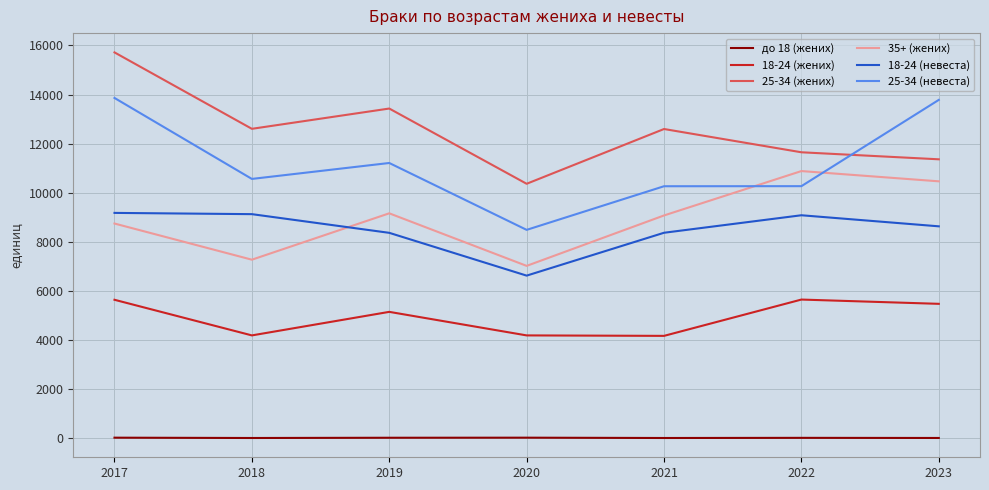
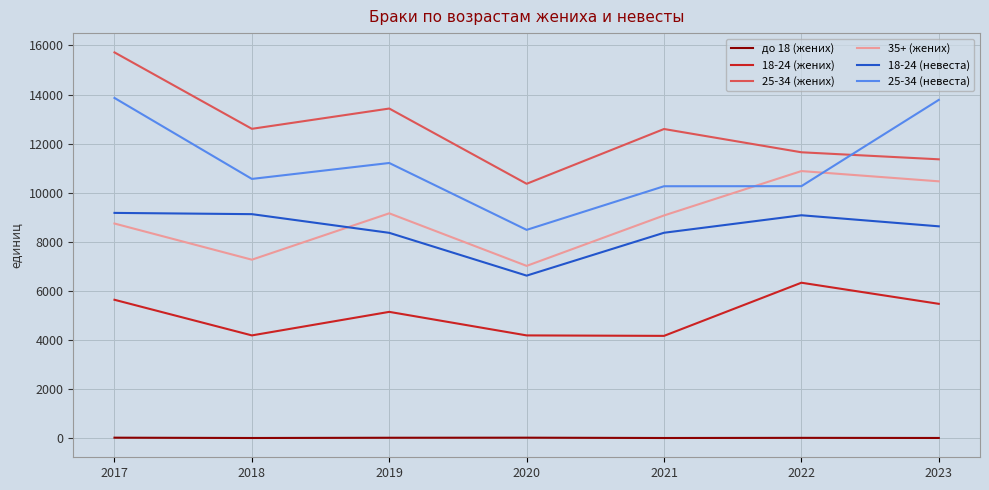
18-24 (жених), 2022: 5700 -> 6300
